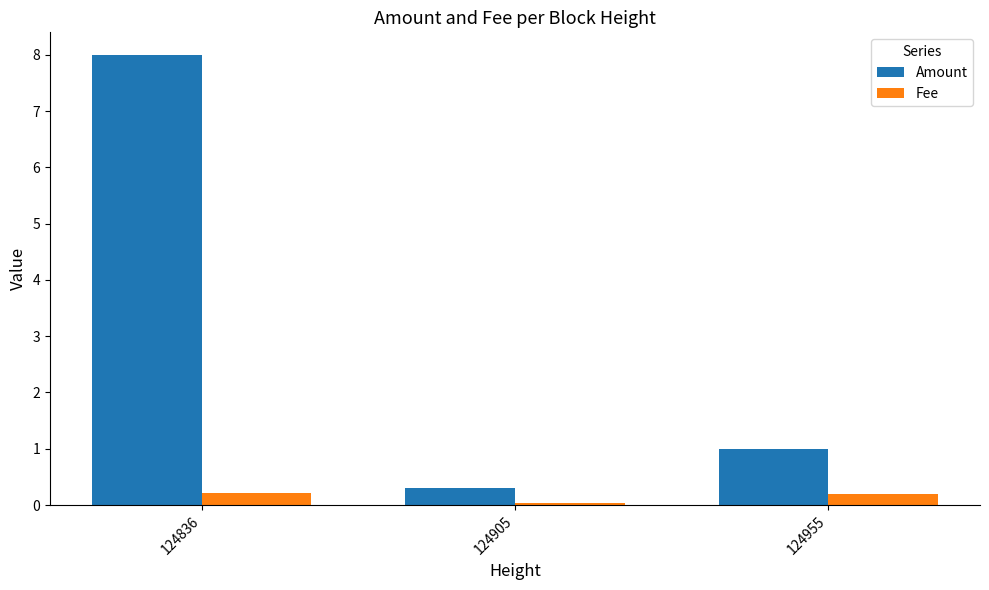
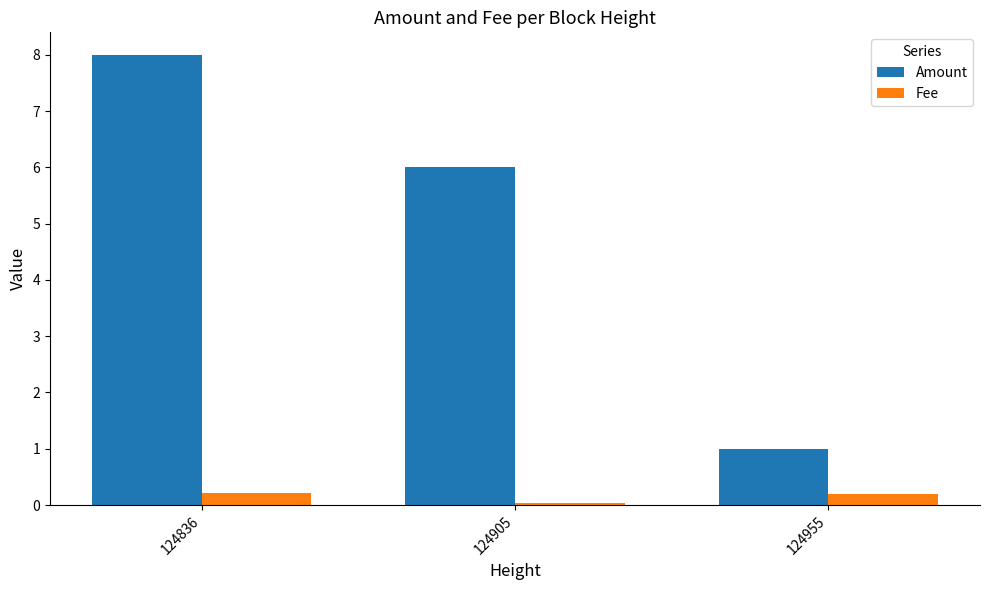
Amount, 124905: 0.3 -> 6.0
